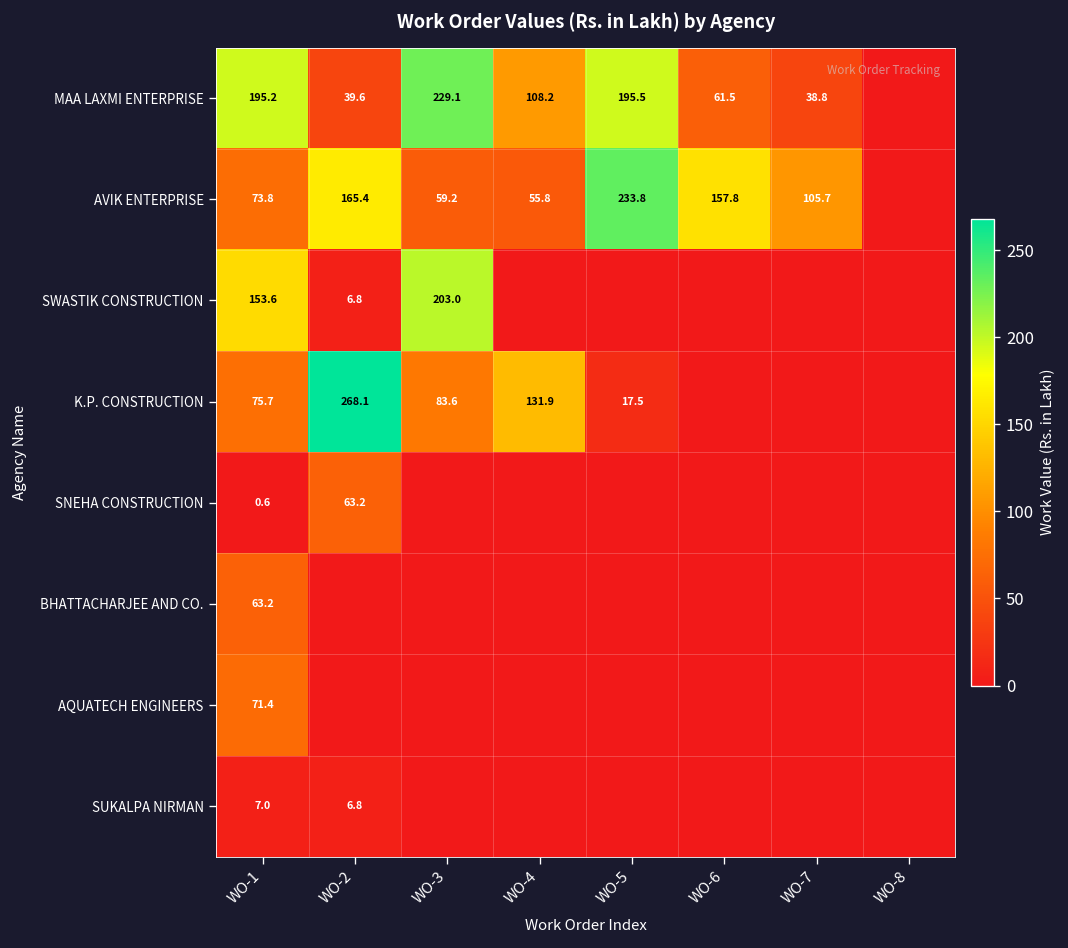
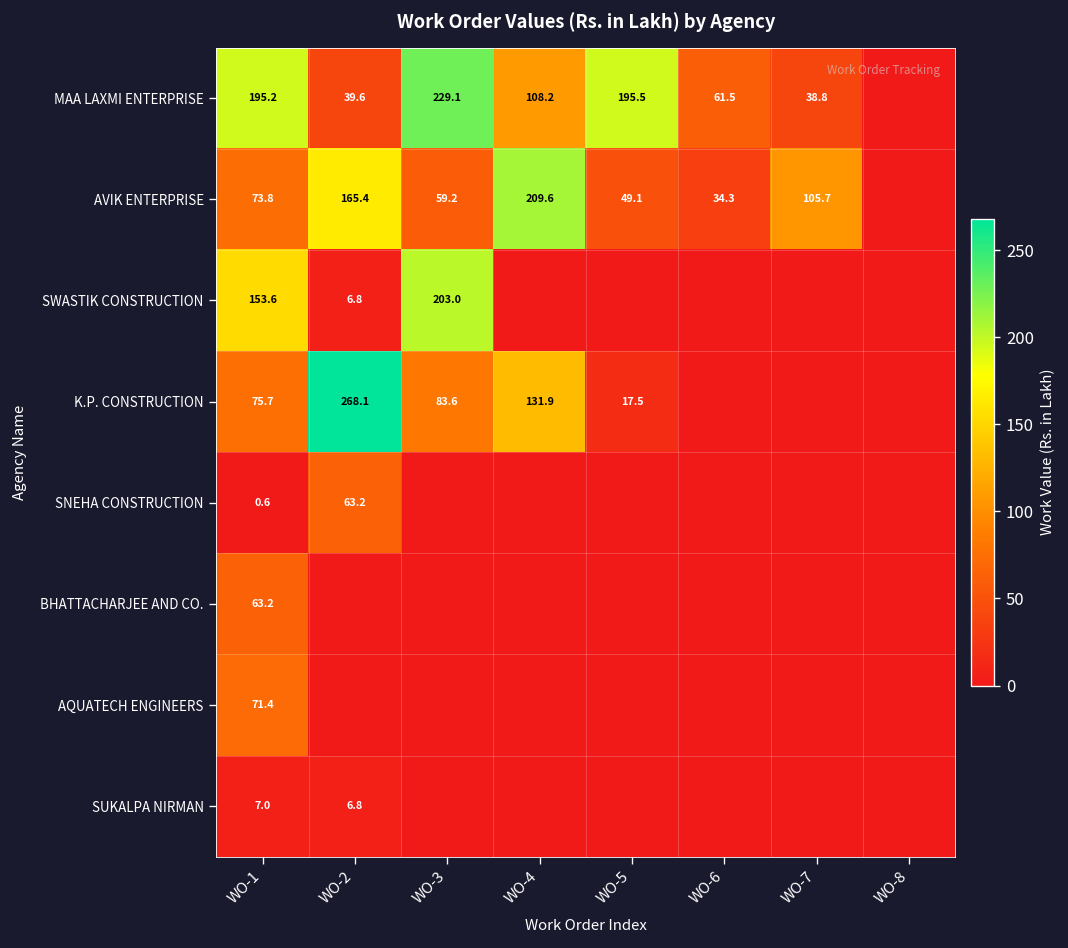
AVIK ENTERPRISE, WO-4: 55.8 -> 209.6
AVIK ENTERPRISE, WO-5: 233.8 -> 49.1
AVIK ENTERPRISE, WO-6: 157.8 -> 34.3
